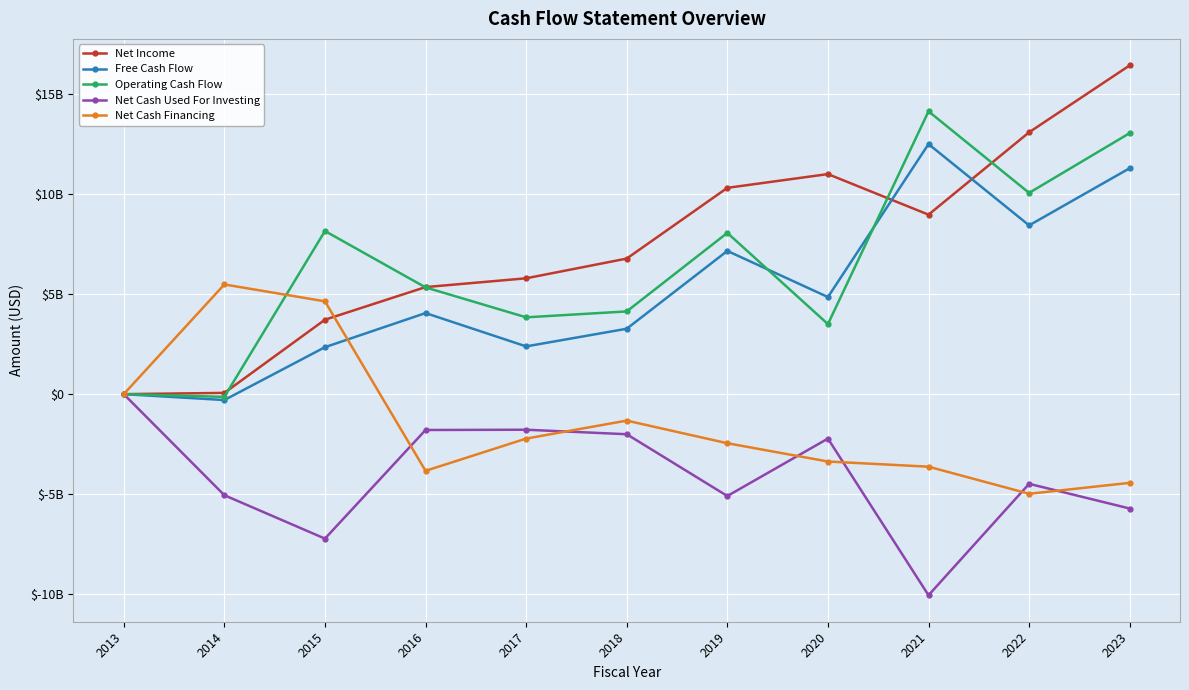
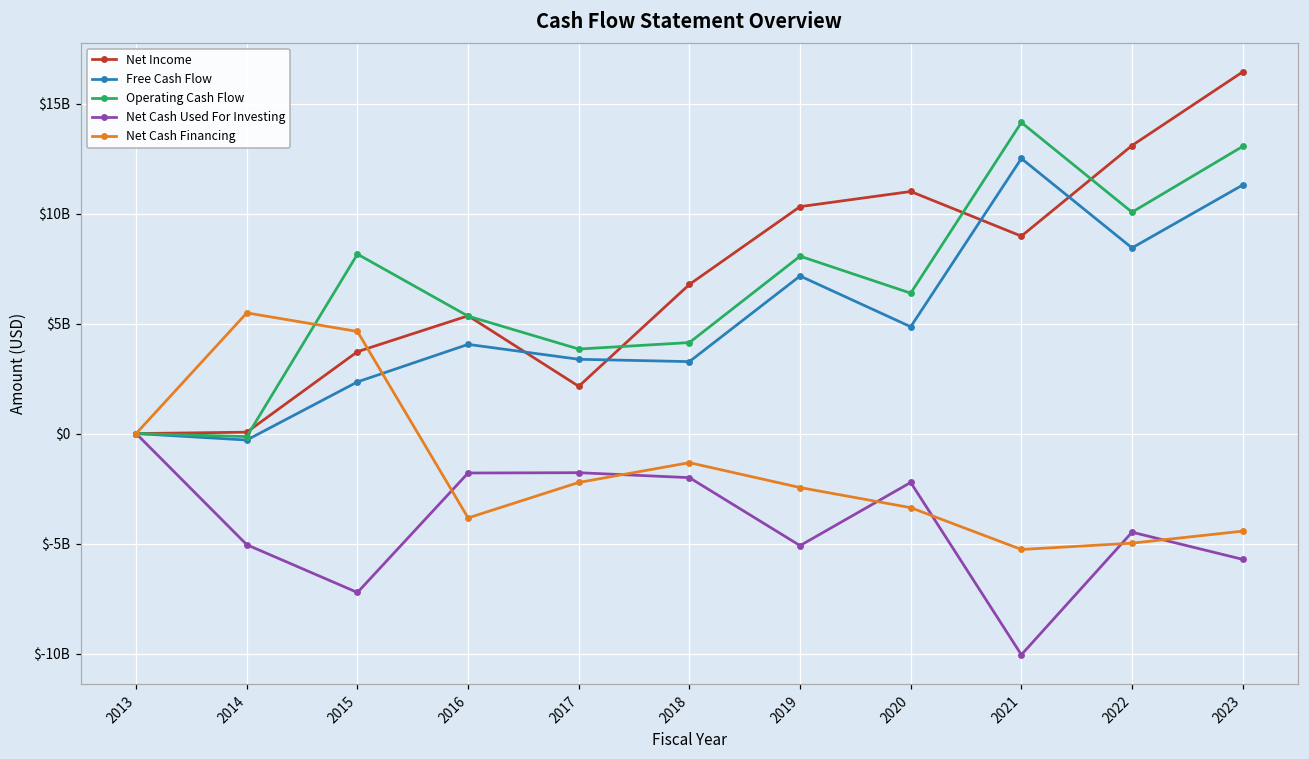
Net Income, 2017: $5800000000 -> $2100000000
Free Cash Flow, 2017: $2400000000 -> $3400000000
Operating Cash Flow, 2020: $3500000000 -> $6400000000
Net Cash Financing, 2021: $-3600000000 -> $-5300000000
